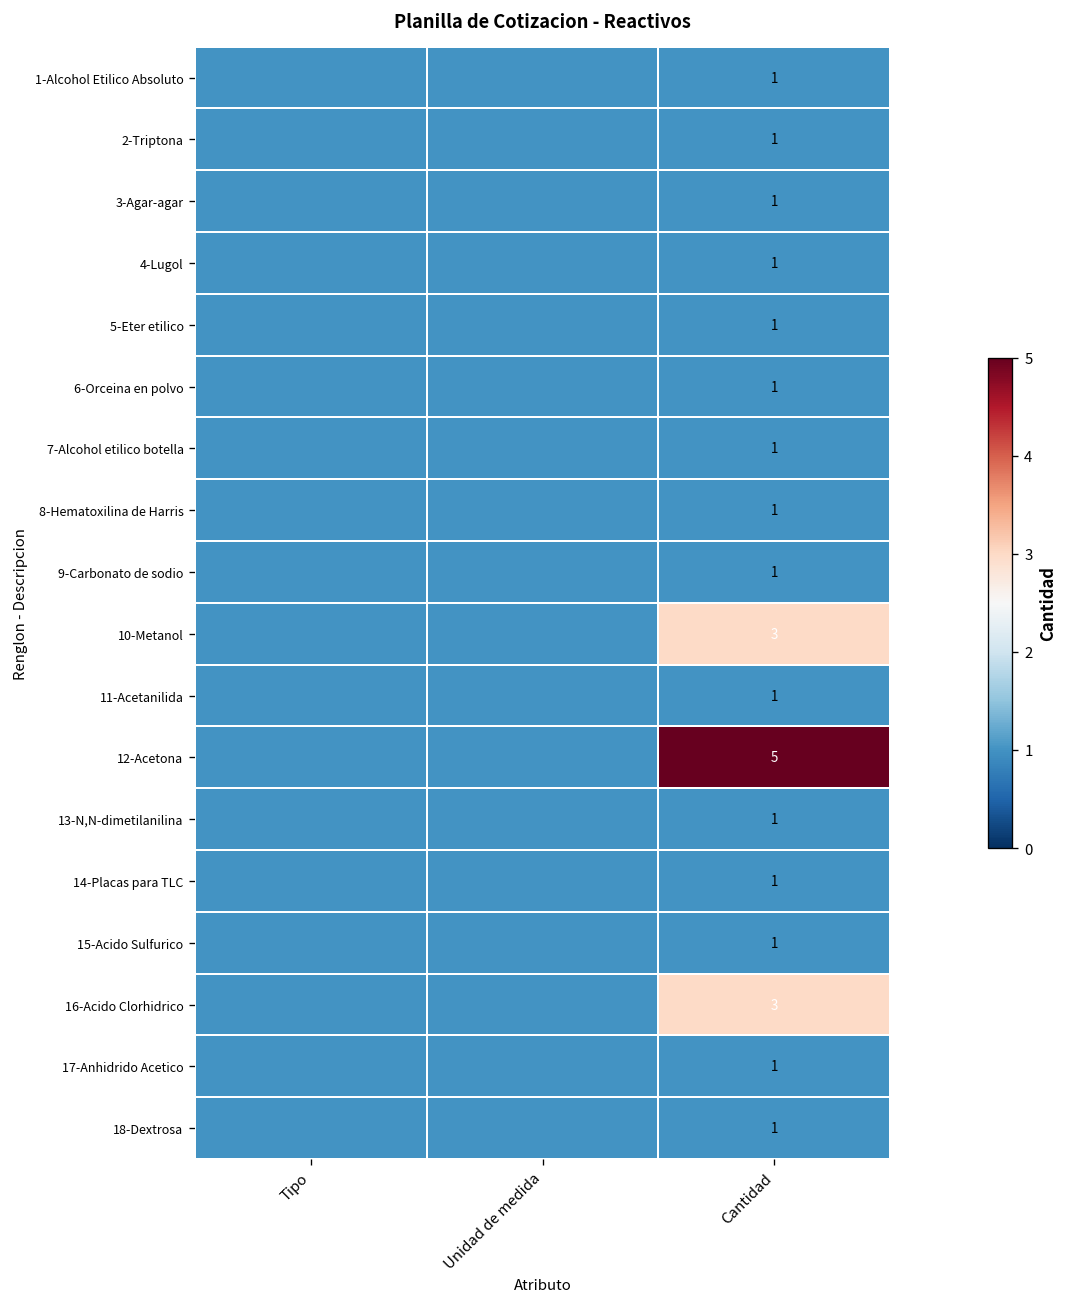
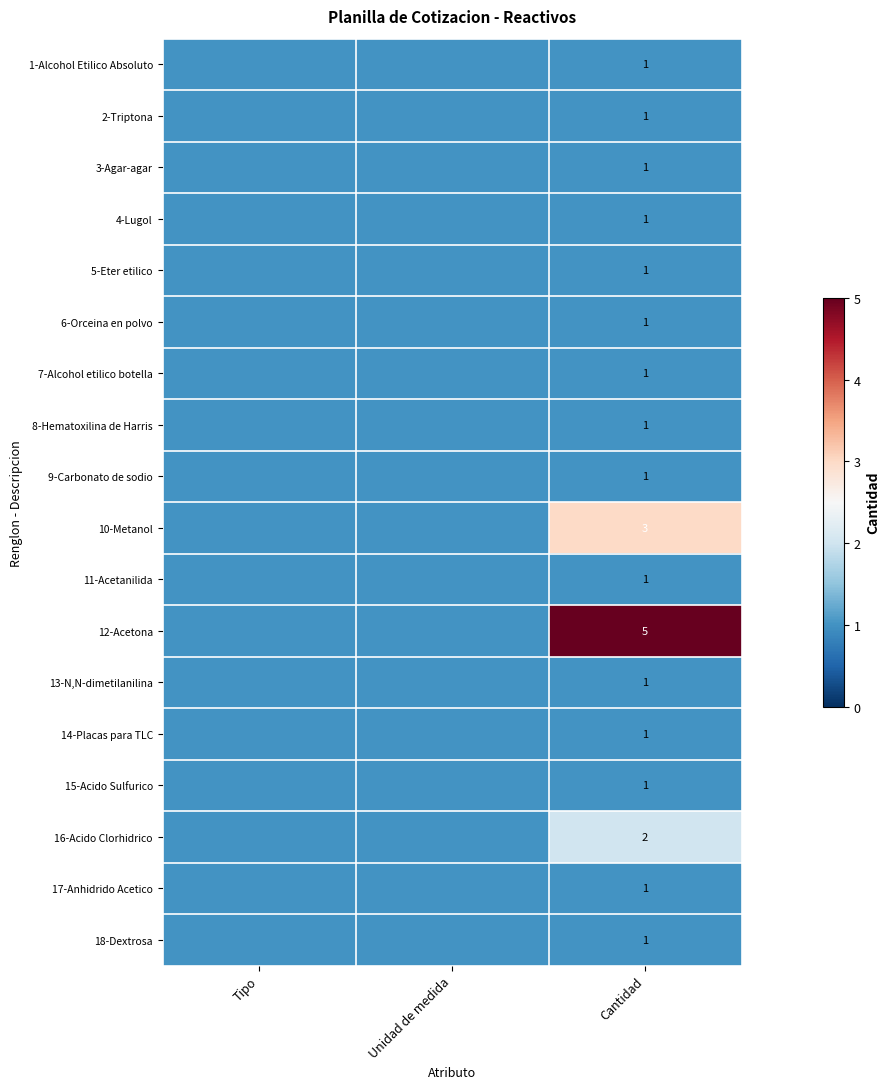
16-Acido Clorhidrico, Cantidad: 3 -> 2
